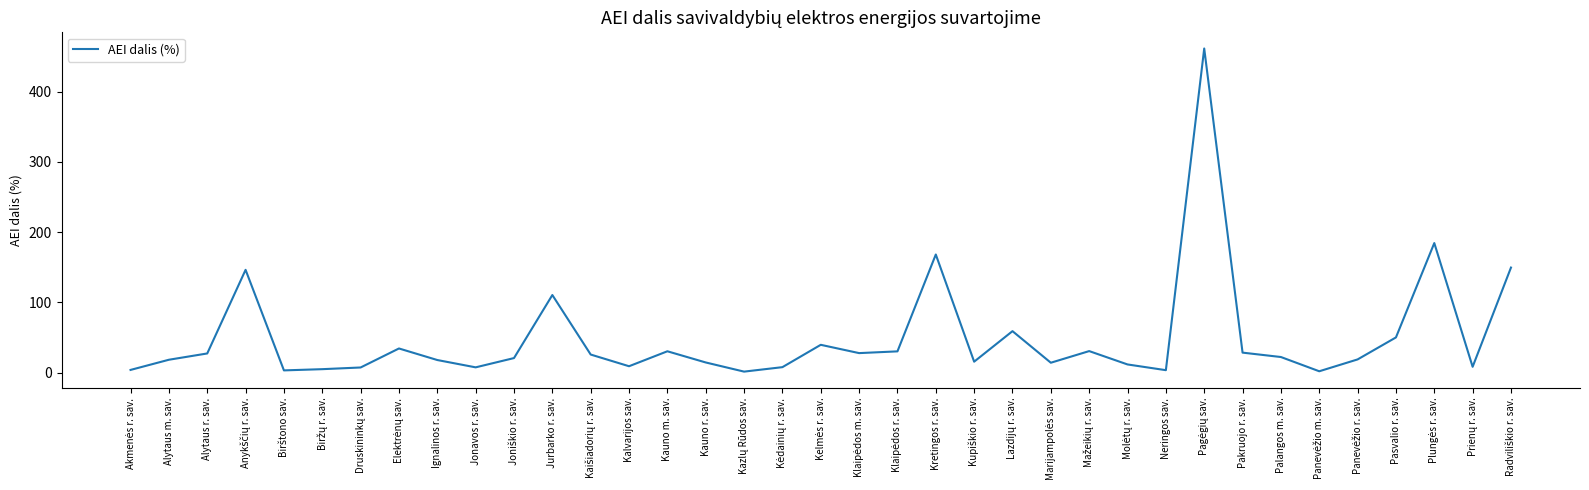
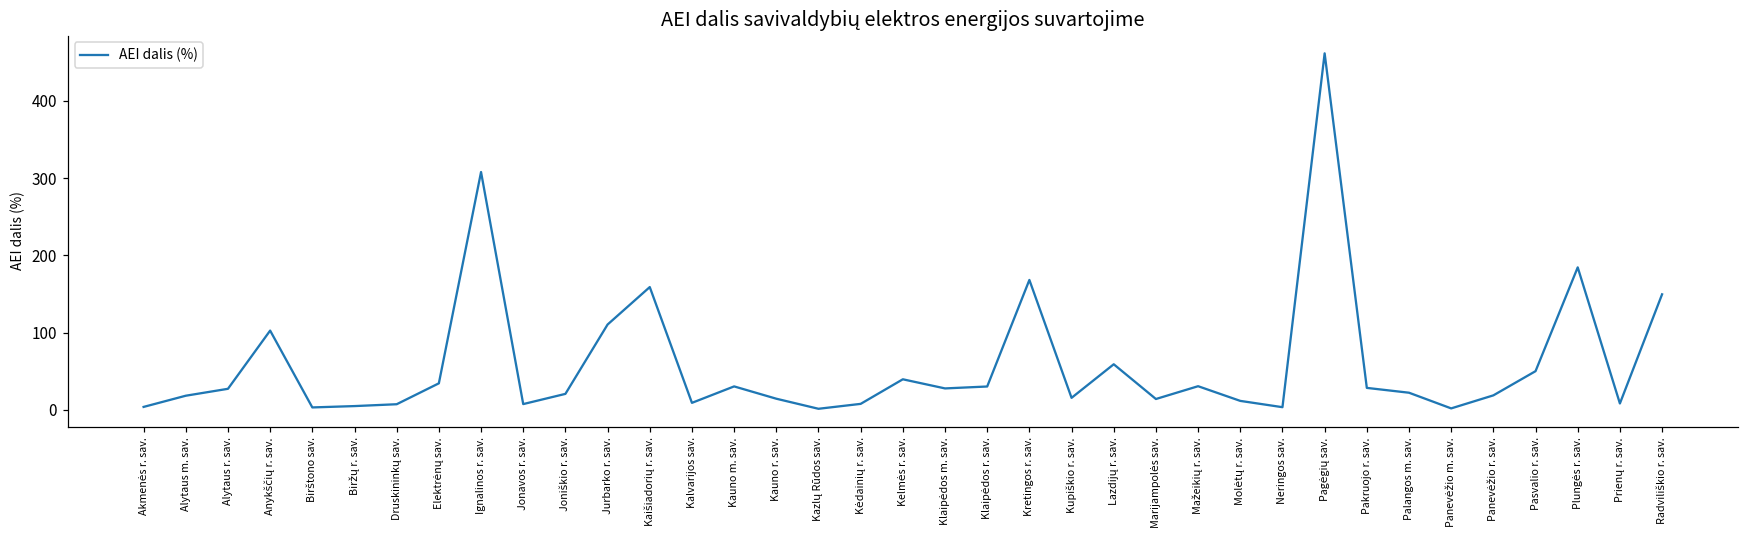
Anykščių r. sav.: 150 -> 100
Ignalinos r. sav.: 20 -> 310
Kaišiadorių r. sav.: 30 -> 160
